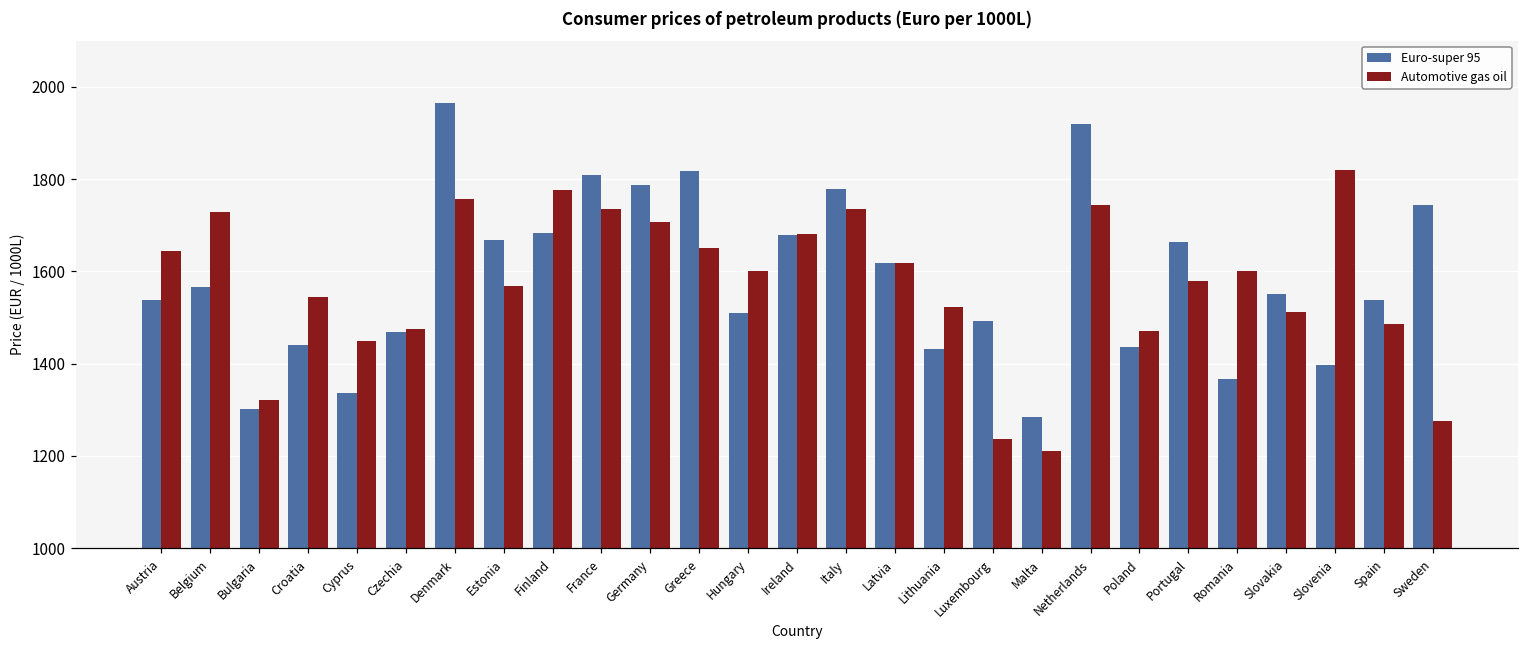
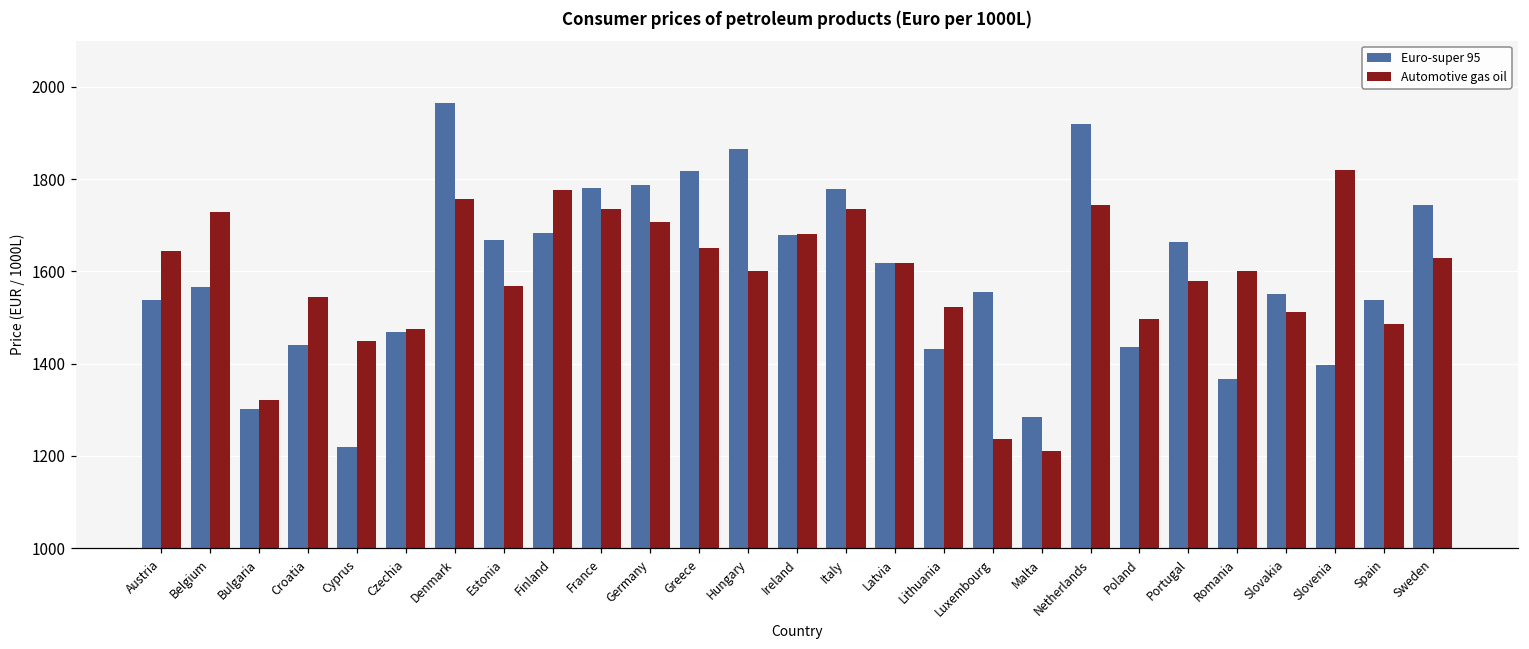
Euro-super 95, Cyprus: 1340 -> 1220
Euro-super 95, France: 1810 -> 1780
Euro-super 95, Hungary: 1510 -> 1860
Euro-super 95, Luxembourg: 1490 -> 1560
Automotive gas oil, Poland: 1470 -> 1500
Automotive gas oil, Sweden: 1280 -> 1630
